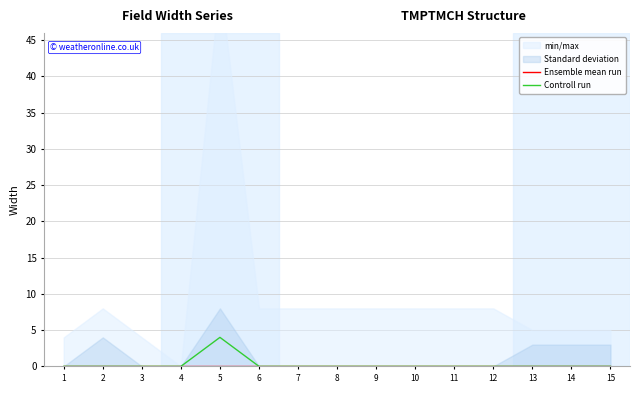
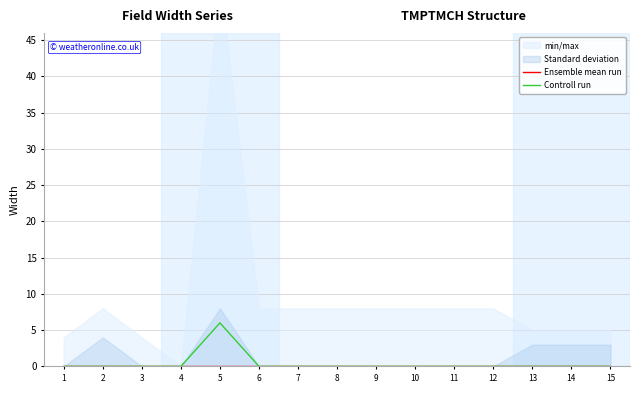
Controll run, 5: 4 -> 6
